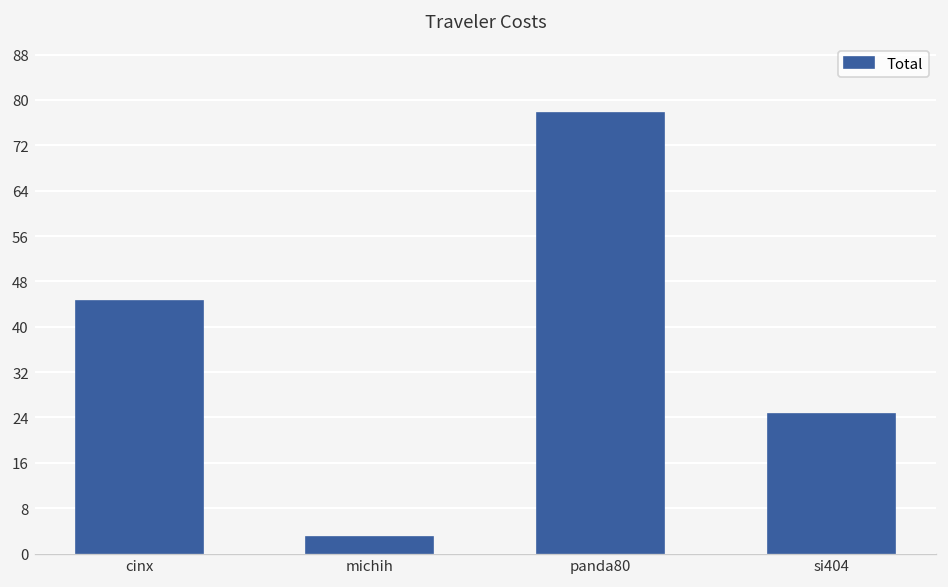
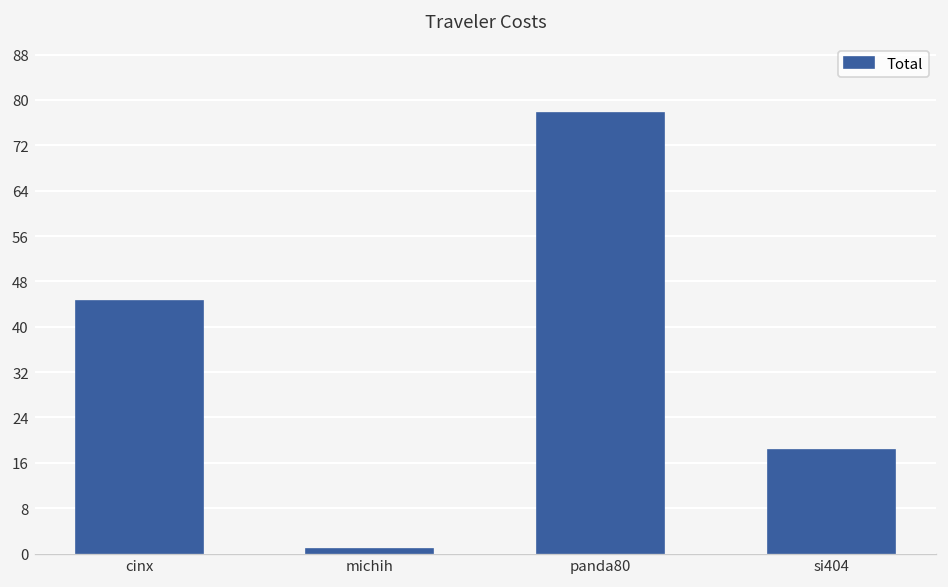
michih: 3 -> 1
si404: 25 -> 18
